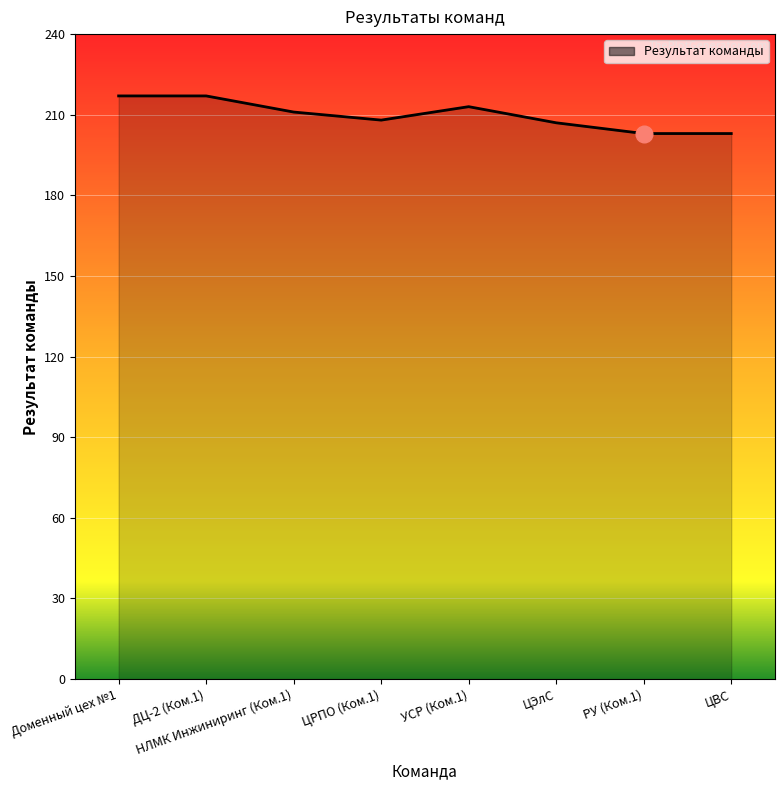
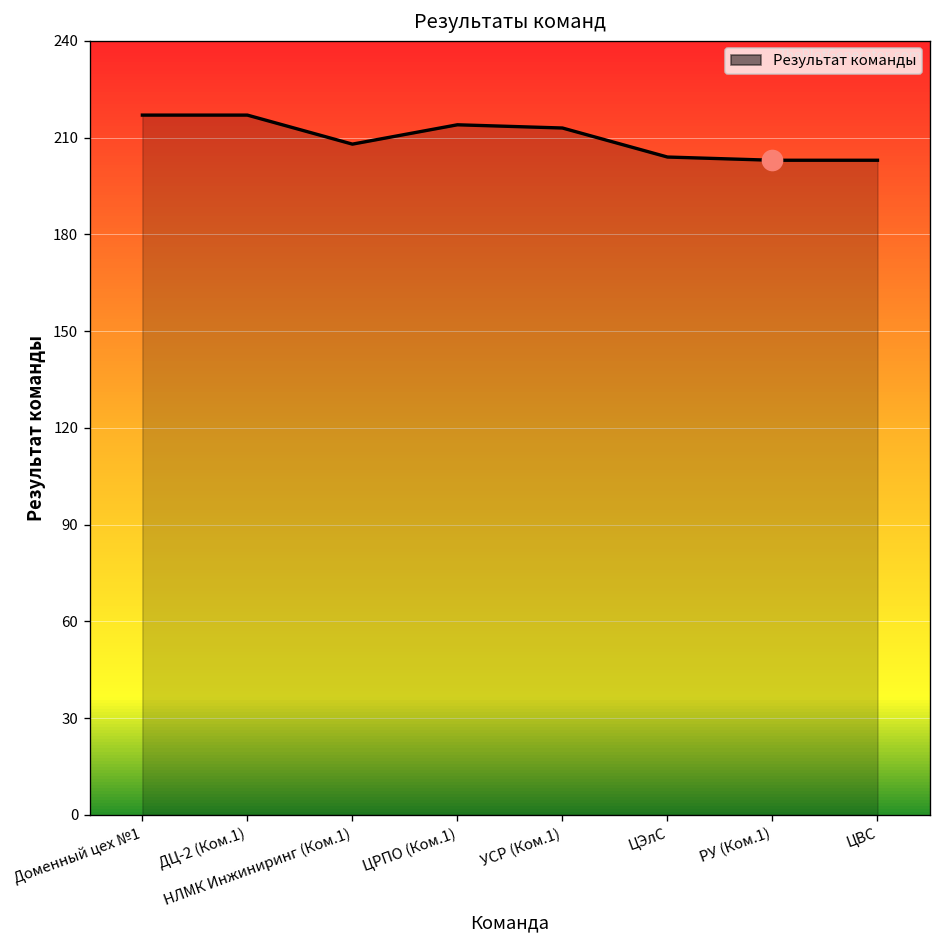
Результат команды, НЛМК Инжиниринг (Ком.1): 211 -> 208
Результат команды, ЦРПО (Ком.1): 208 -> 214
Результат команды, ЦЭлС: 207 -> 204
